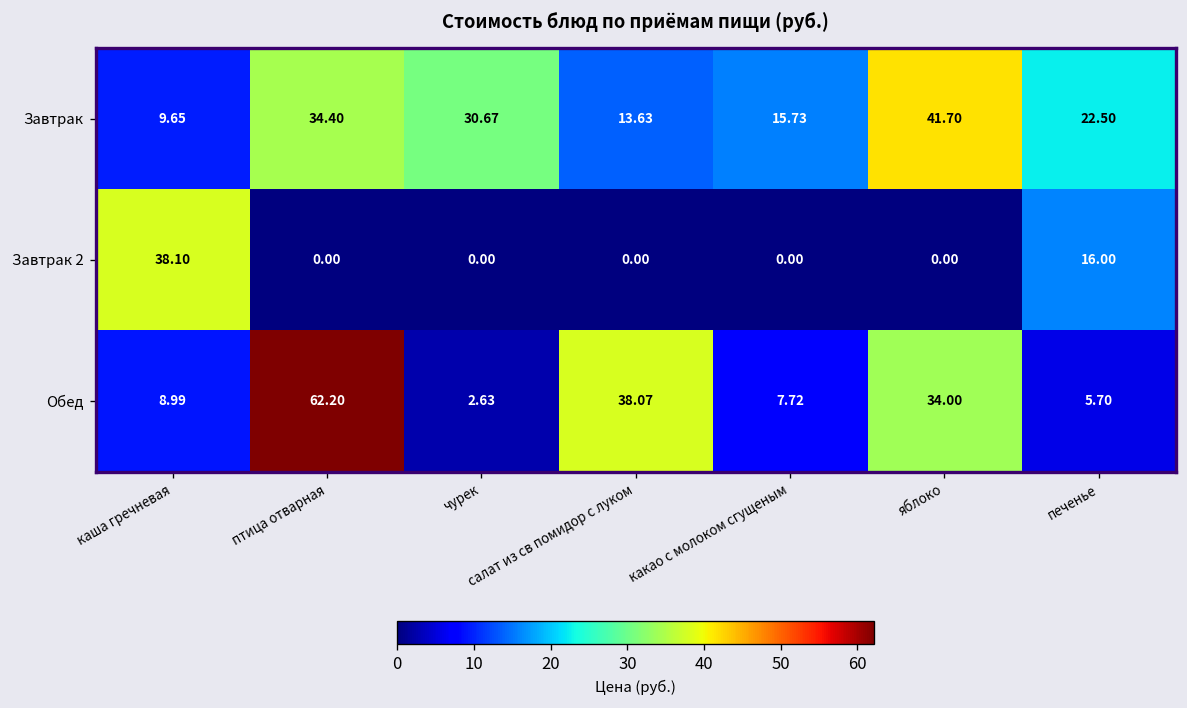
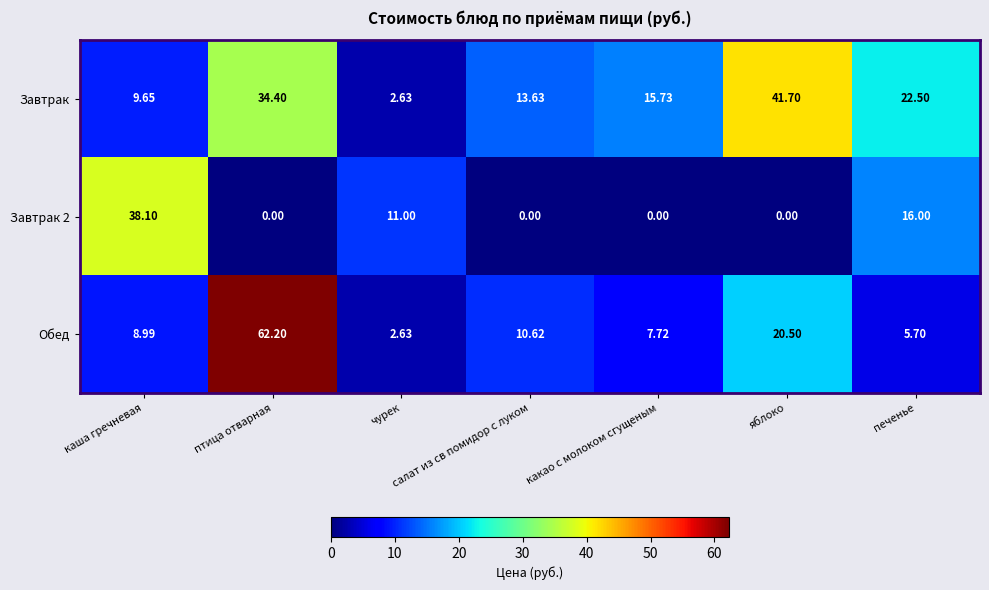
Завтрак, чурек: 30.67 -> 2.63
Завтрак 2, чурек: 0.00 -> 11.00
Обед, салат из св помидор с луком: 38.07 -> 10.62
Обед, яблоко: 34.00 -> 20.50
